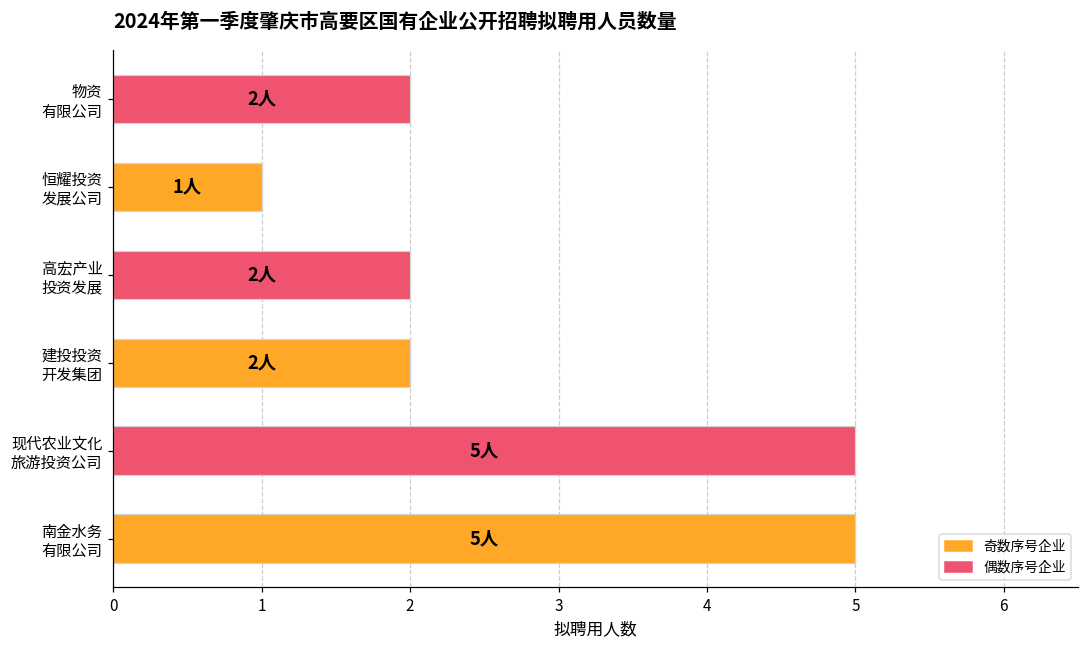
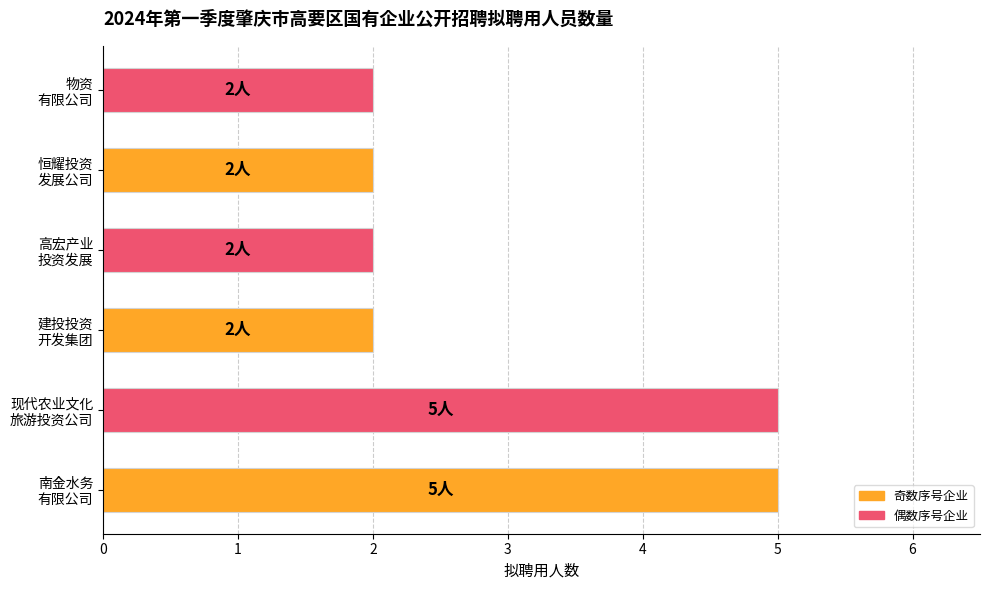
恒耀投资 发展公司: 1人 -> 2人
